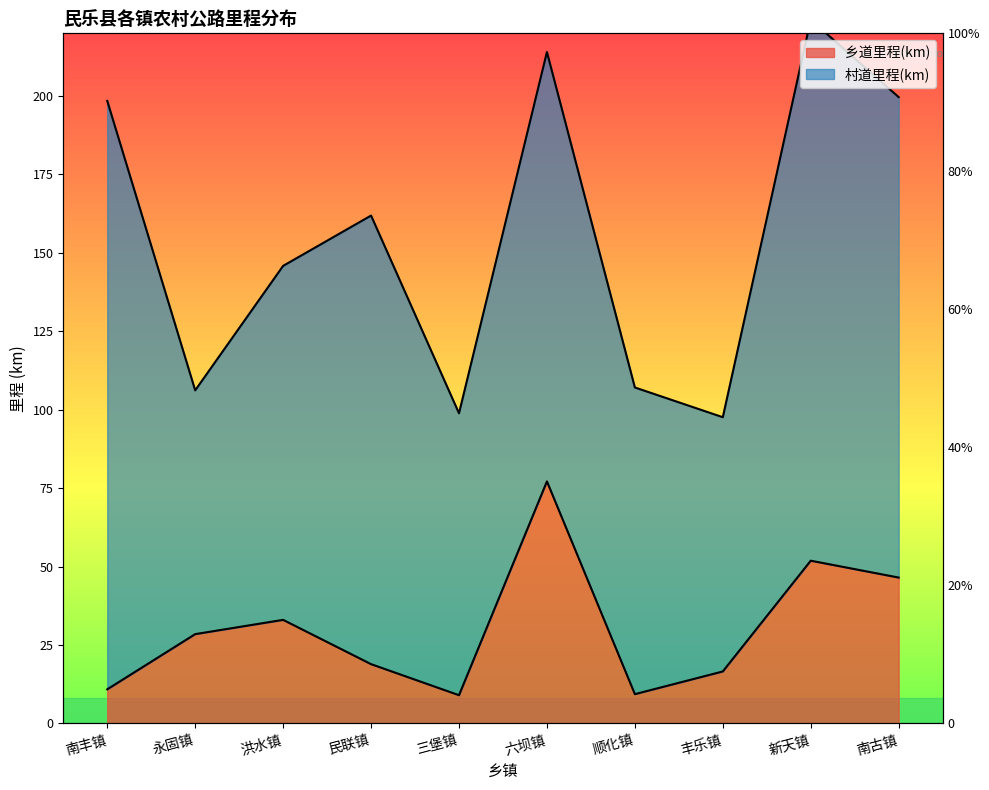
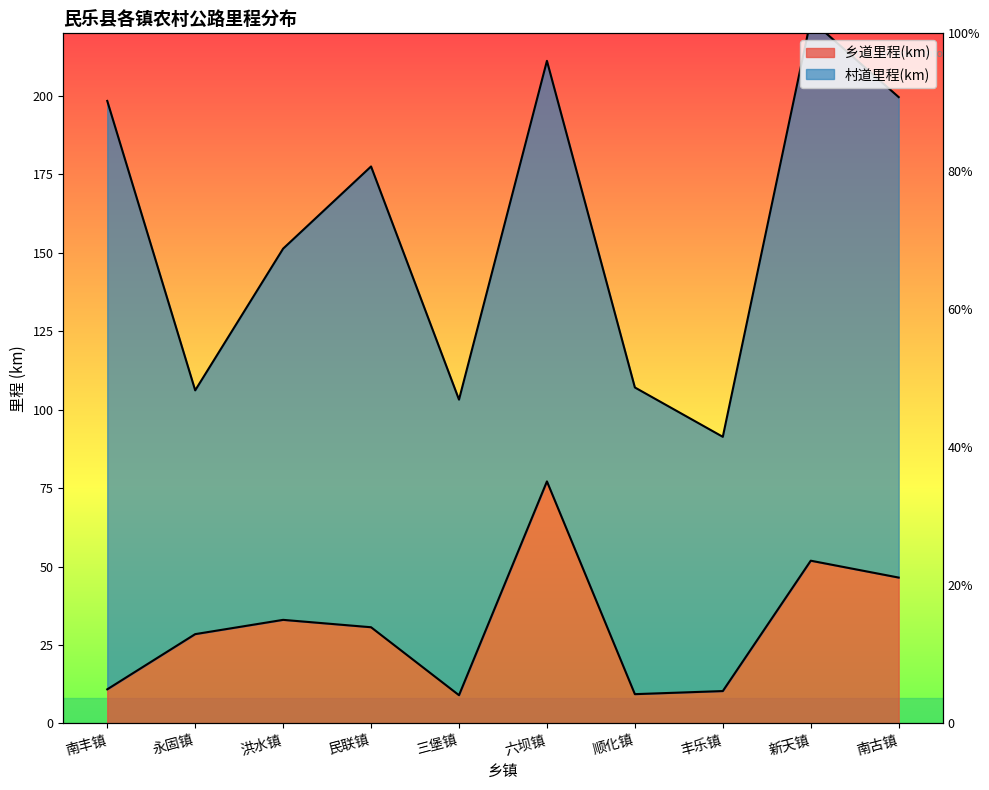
村道里程(km), 洪水镇: 113 -> 118
乡道里程(km), 民联镇: 19 -> 31
村道里程(km), 民联镇: 143 -> 147
村道里程(km), 三堡镇: 90 -> 94
村道里程(km), 六坝镇: 137 -> 134
乡道里程(km), 丰乐镇: 17 -> 10
